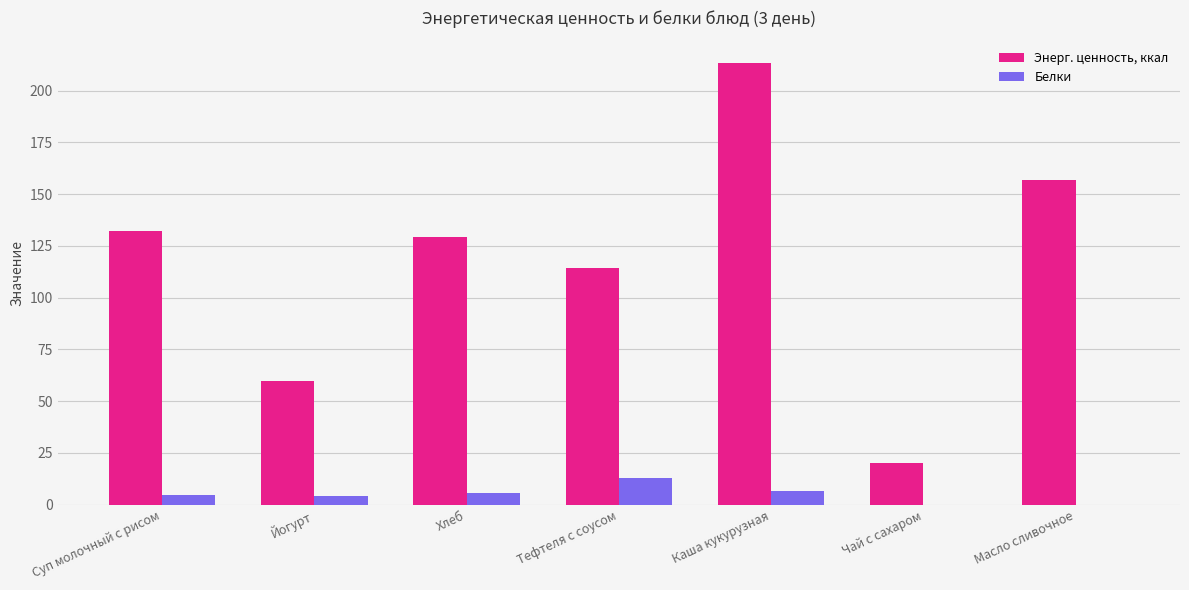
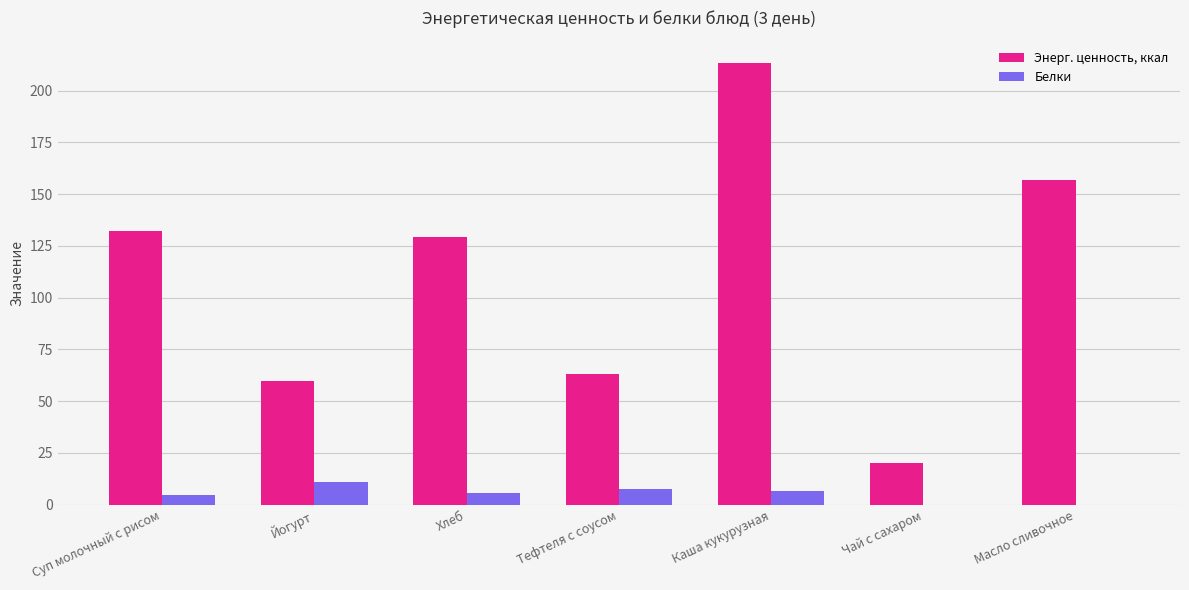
Белки, Йогурт: 4 -> 11
Энерг. ценность, ккал, Тефтеля с соусом: 114 -> 63
Белки, Тефтеля с соусом: 13 -> 8
